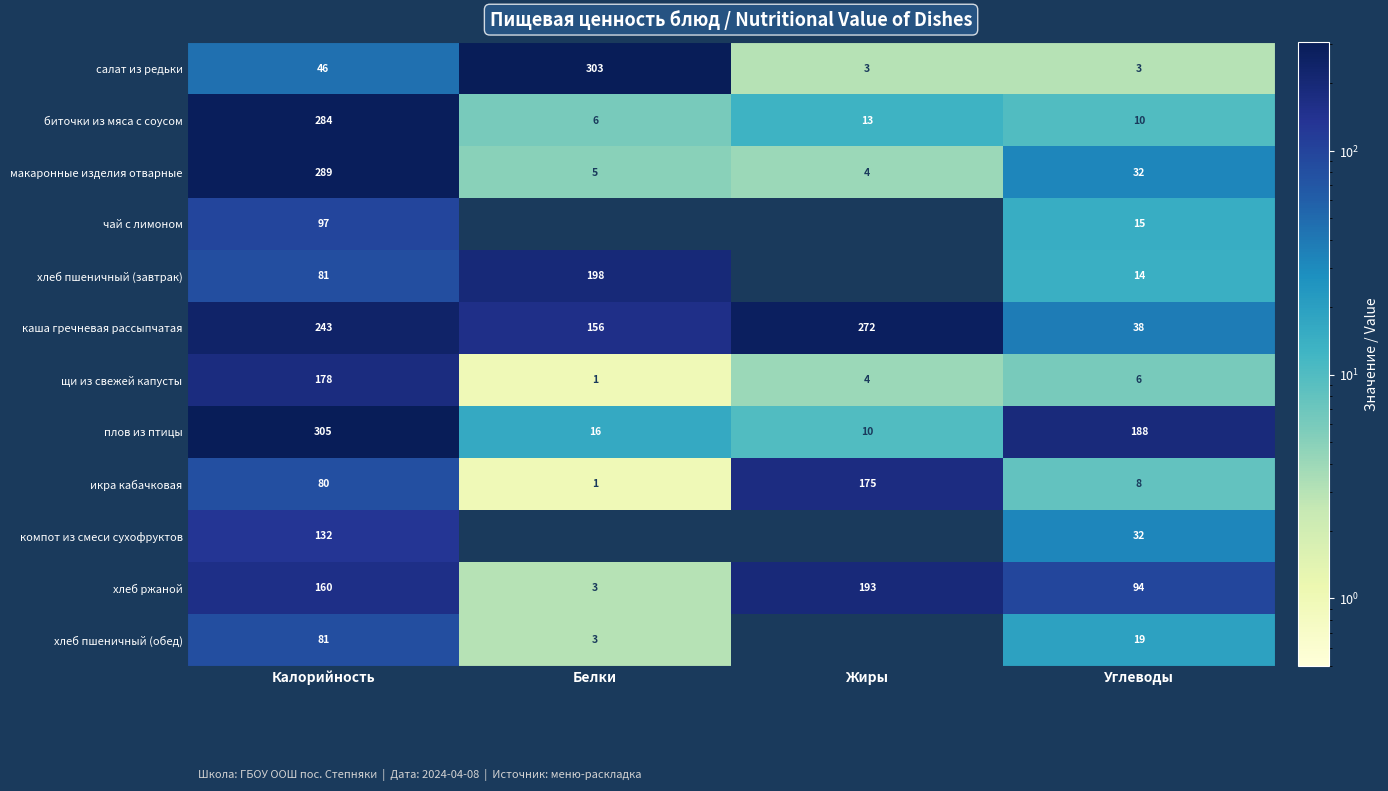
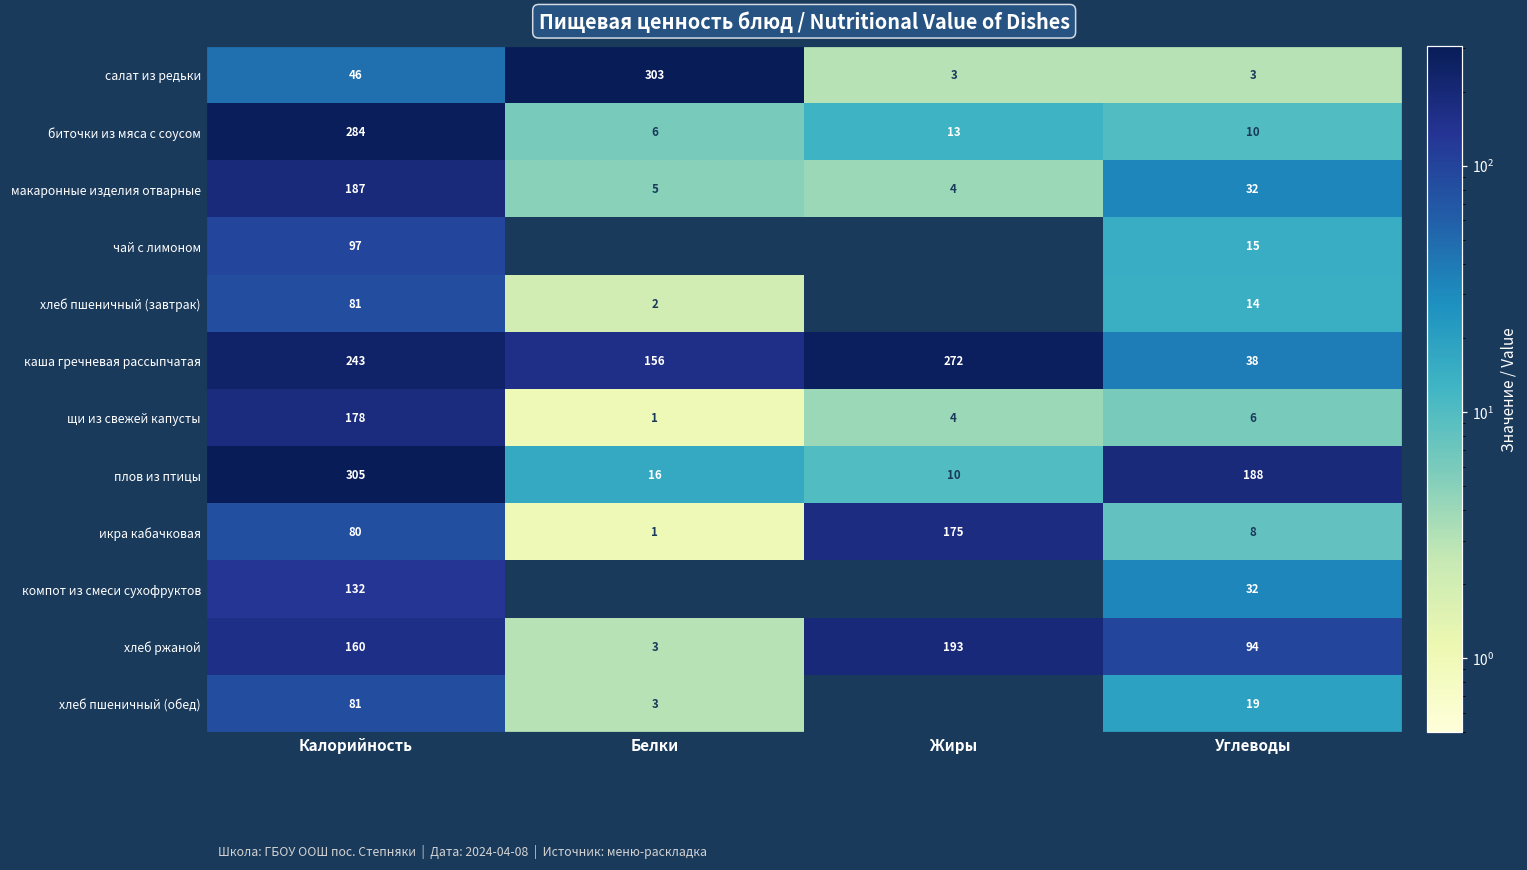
макаронные изделия отварные, Калорийность: 289 -> 187
хлеб пшеничный (завтрак), Белки: 198 -> 2
